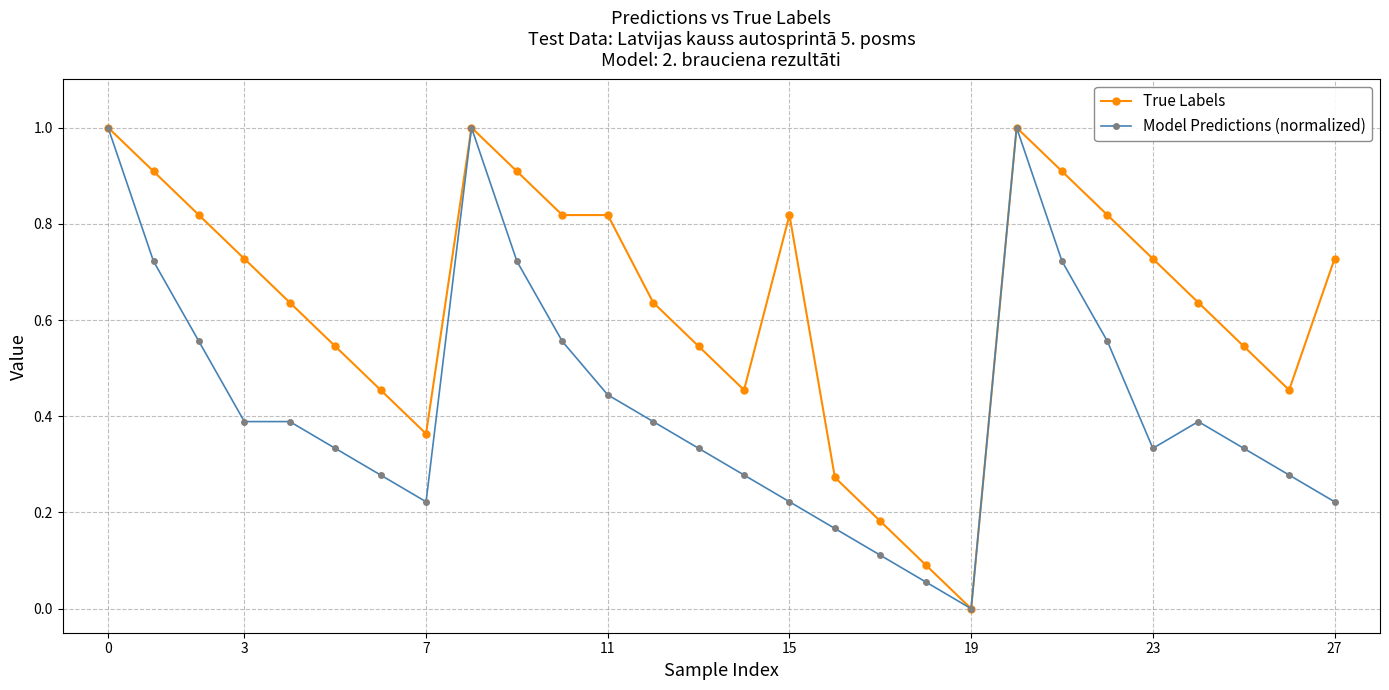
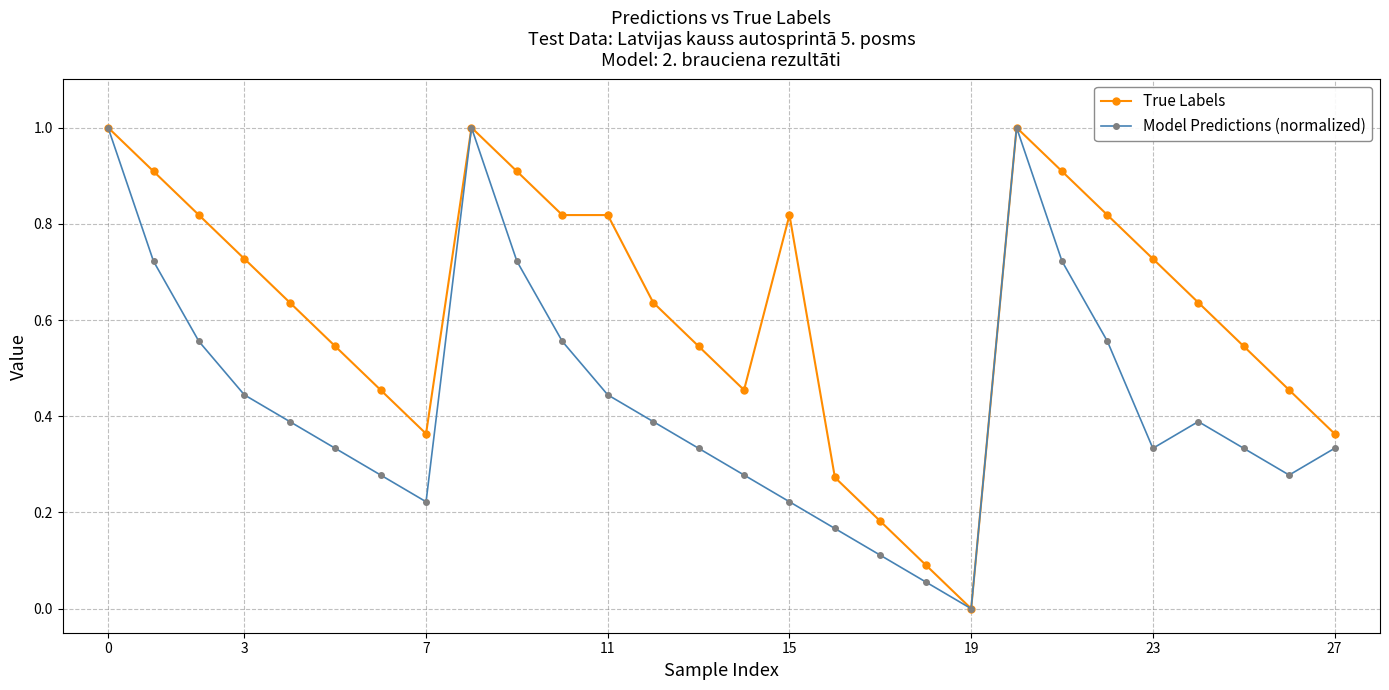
Model Predictions (normalized), 3: 0.39 -> 0.44
True Labels, 27: 0.73 -> 0.36
Model Predictions (normalized), 27: 0.22 -> 0.33
